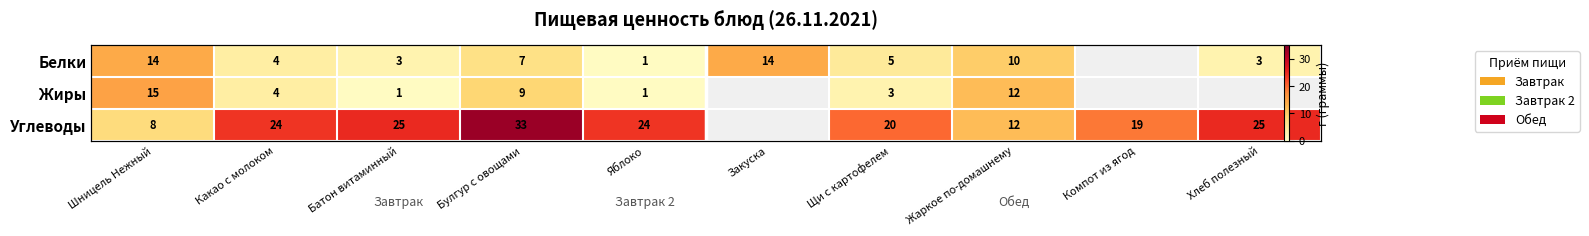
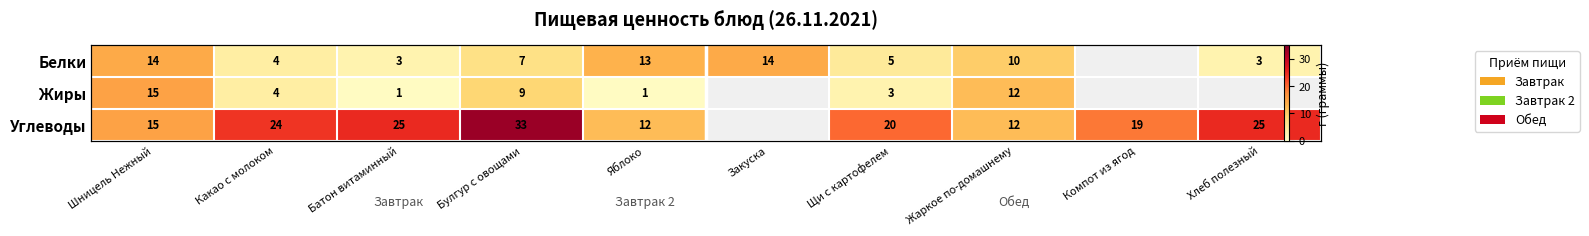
Белки, Яблоко: 1 -> 13
Углеводы, Шницель Нежный: 8 -> 15
Углеводы, Яблоко: 24 -> 12
